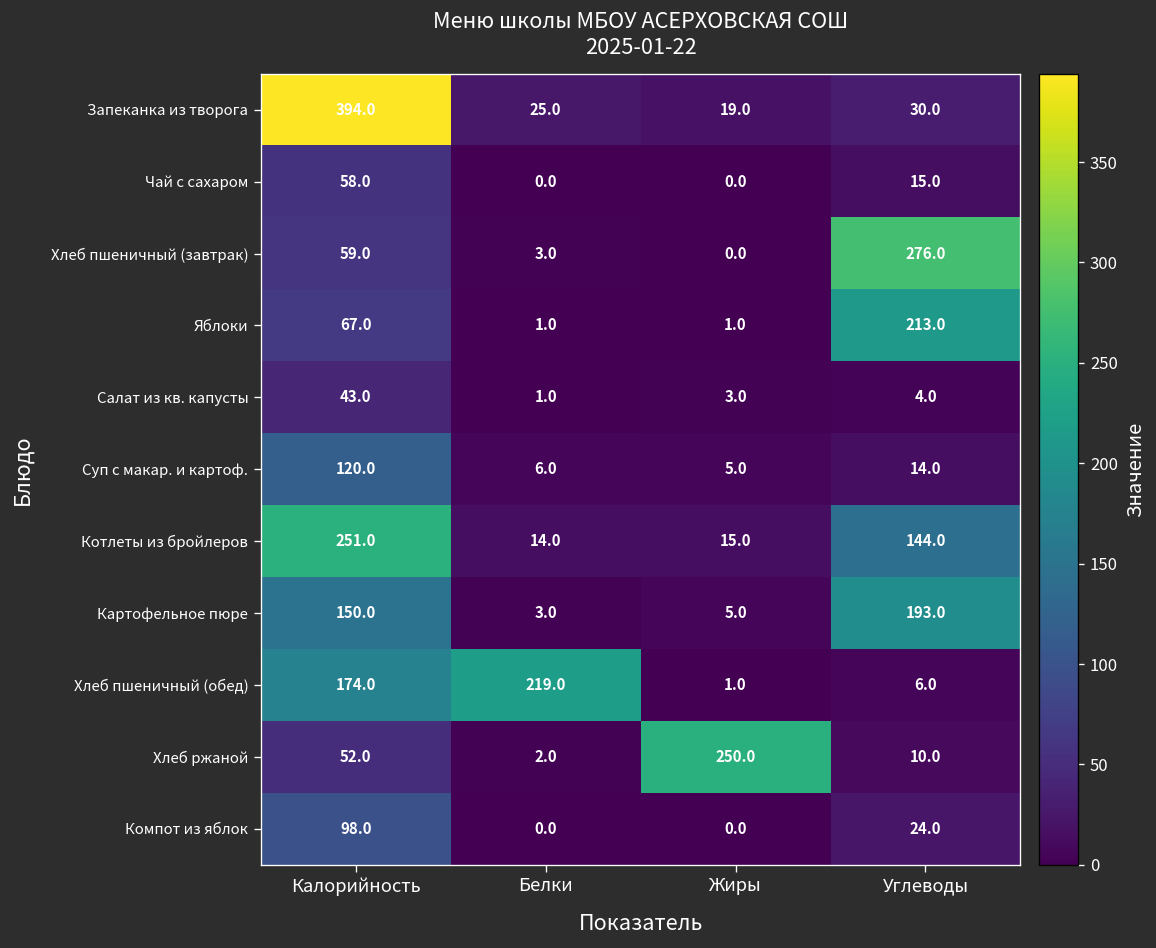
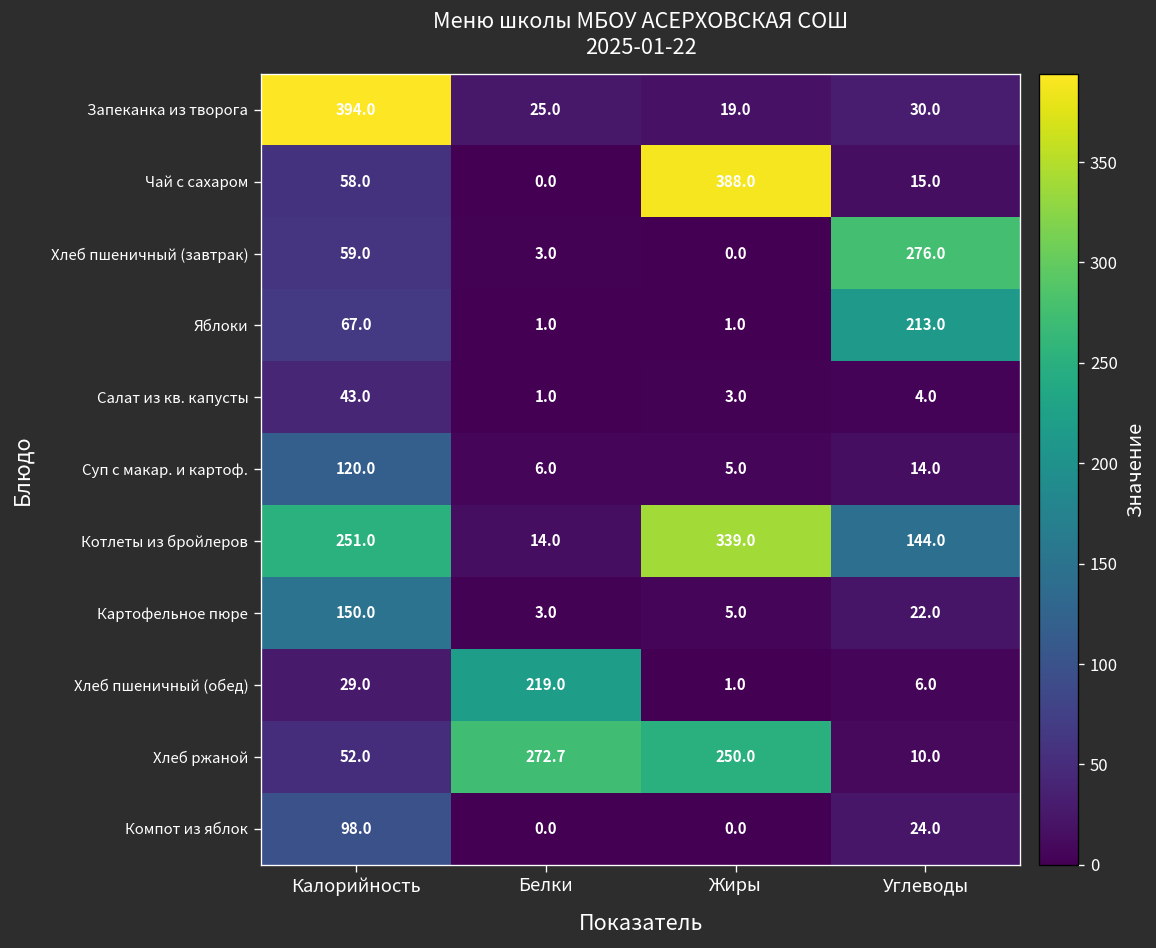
Чай с сахаром, Жиры: 0.0 -> 388.0
Котлеты из бройлеров, Жиры: 15.0 -> 339.0
Картофельное пюре, Углеводы: 193.0 -> 22.0
Хлеб пшеничный (обед), Калорийность: 174.0 -> 29.0
Хлеб ржаной, Белки: 2.0 -> 272.7
